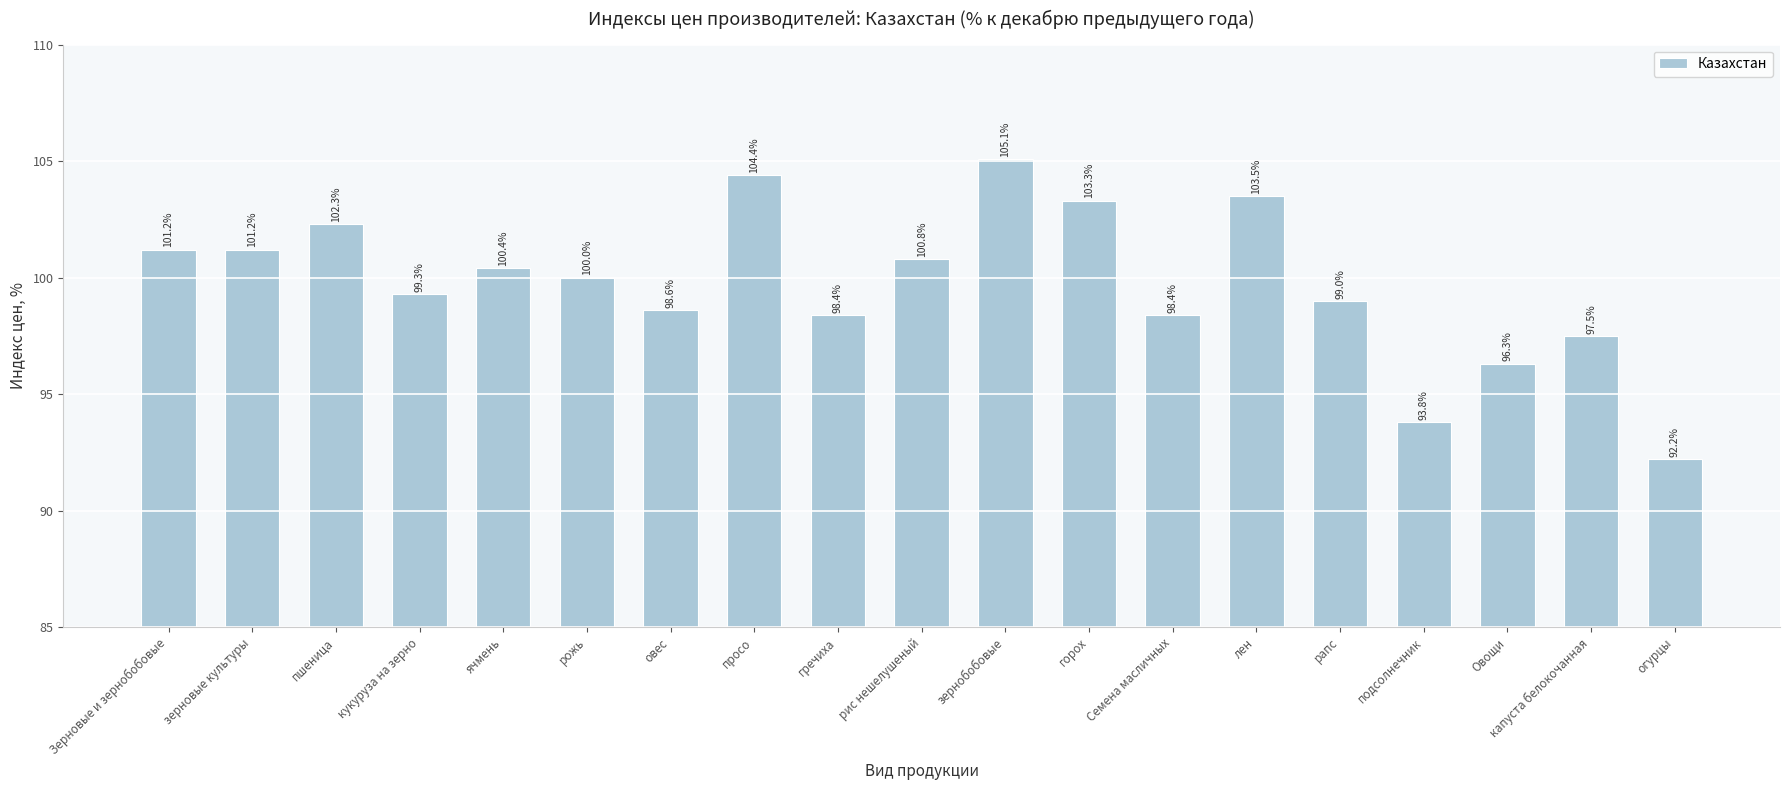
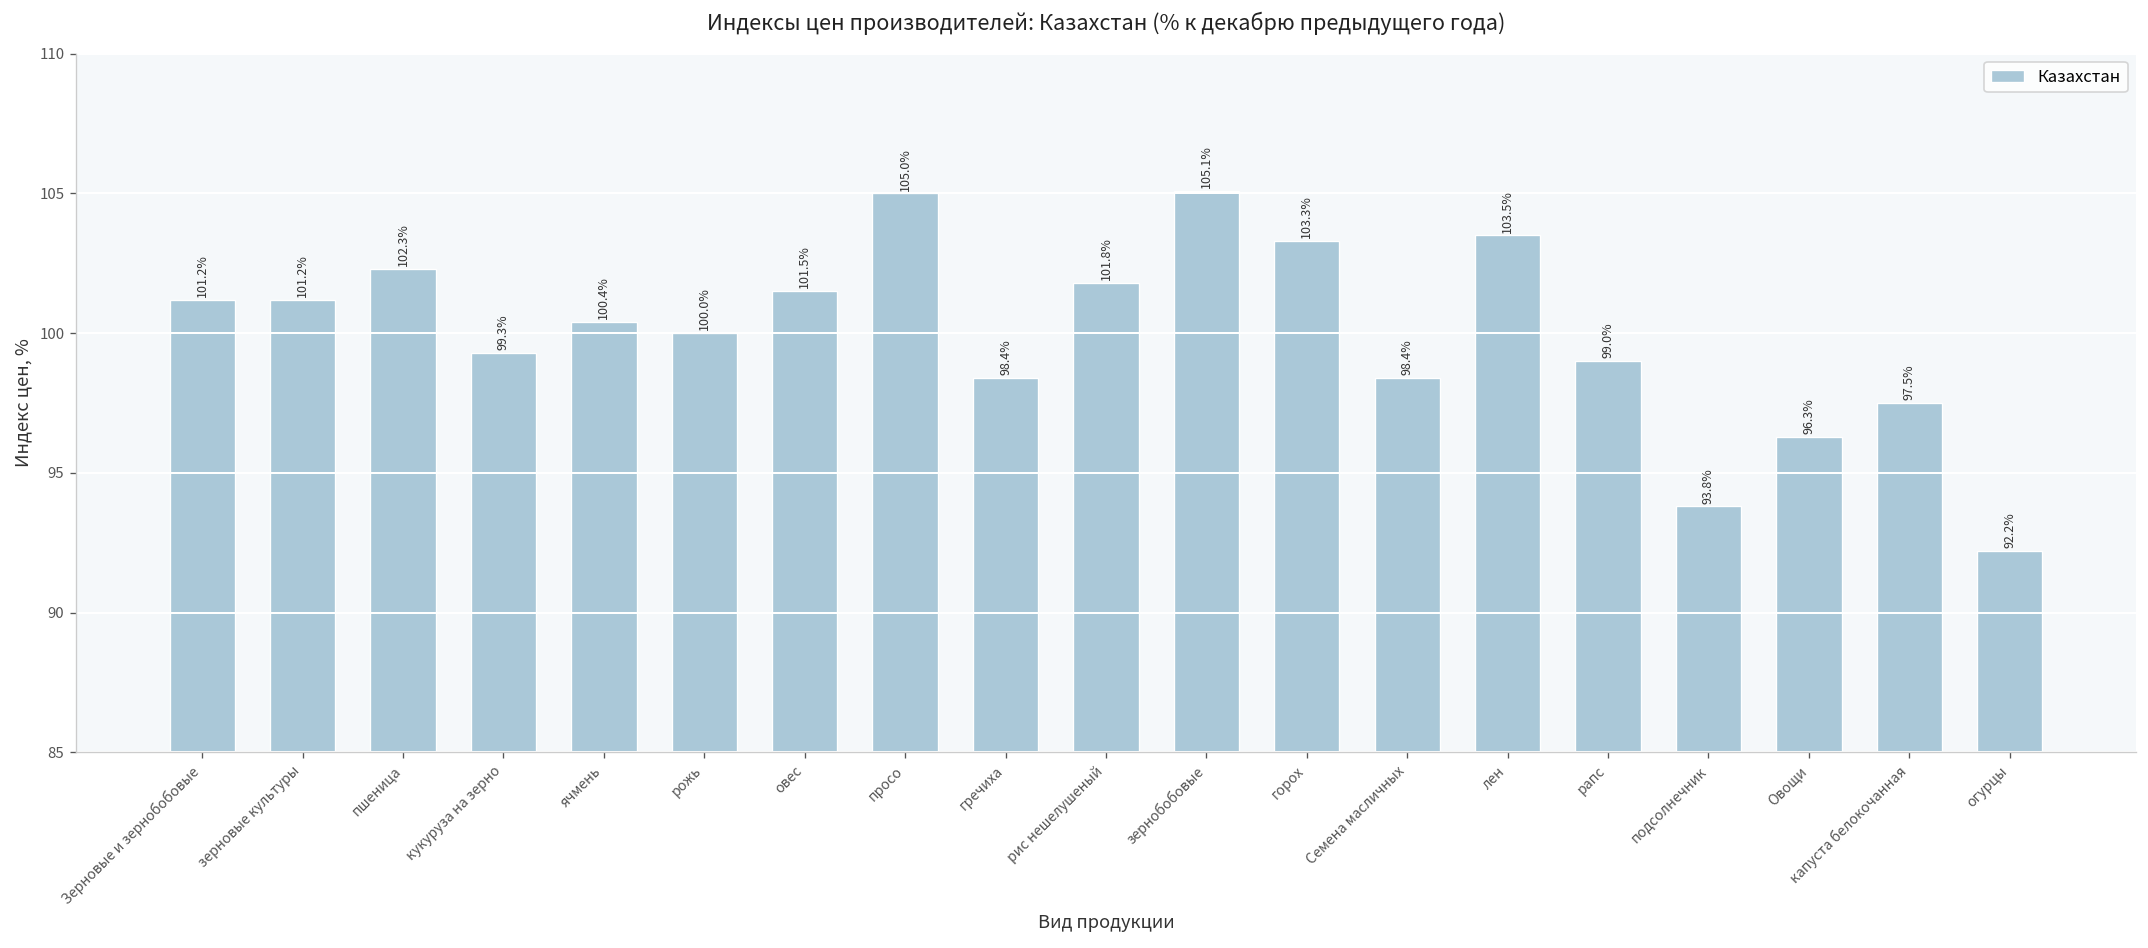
овес: 98.6% -> 101.5%
просо: 104.4% -> 105.0%
рис нешелушеный: 100.8% -> 101.8%
